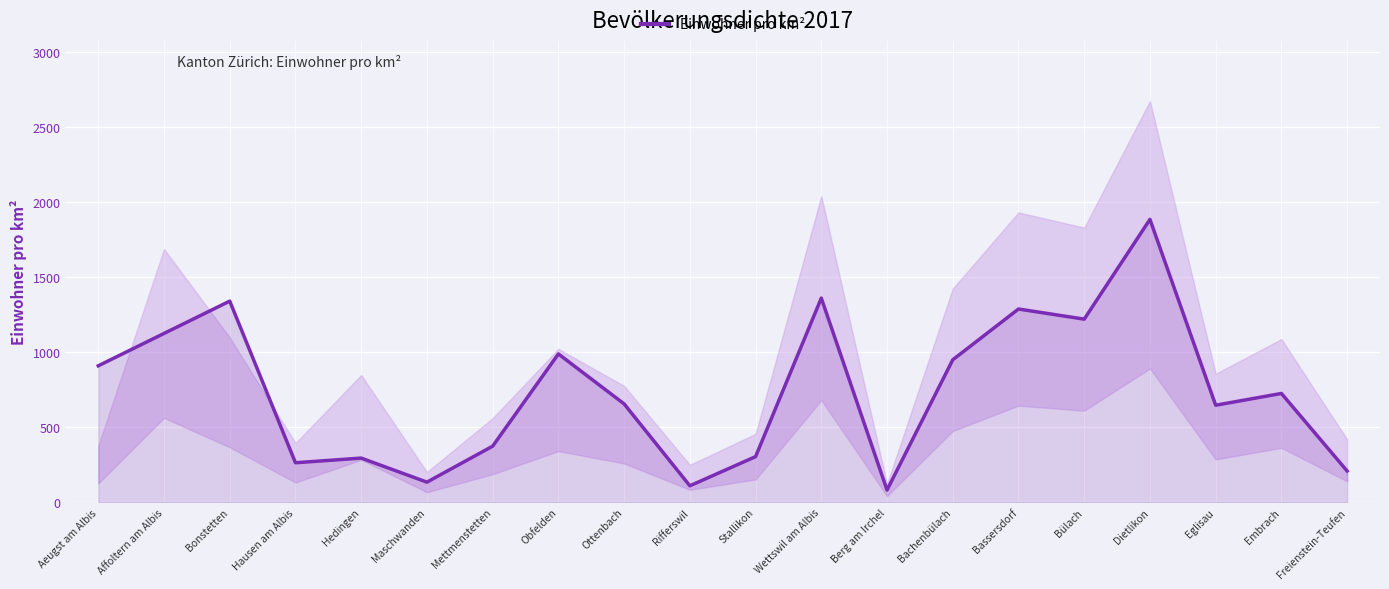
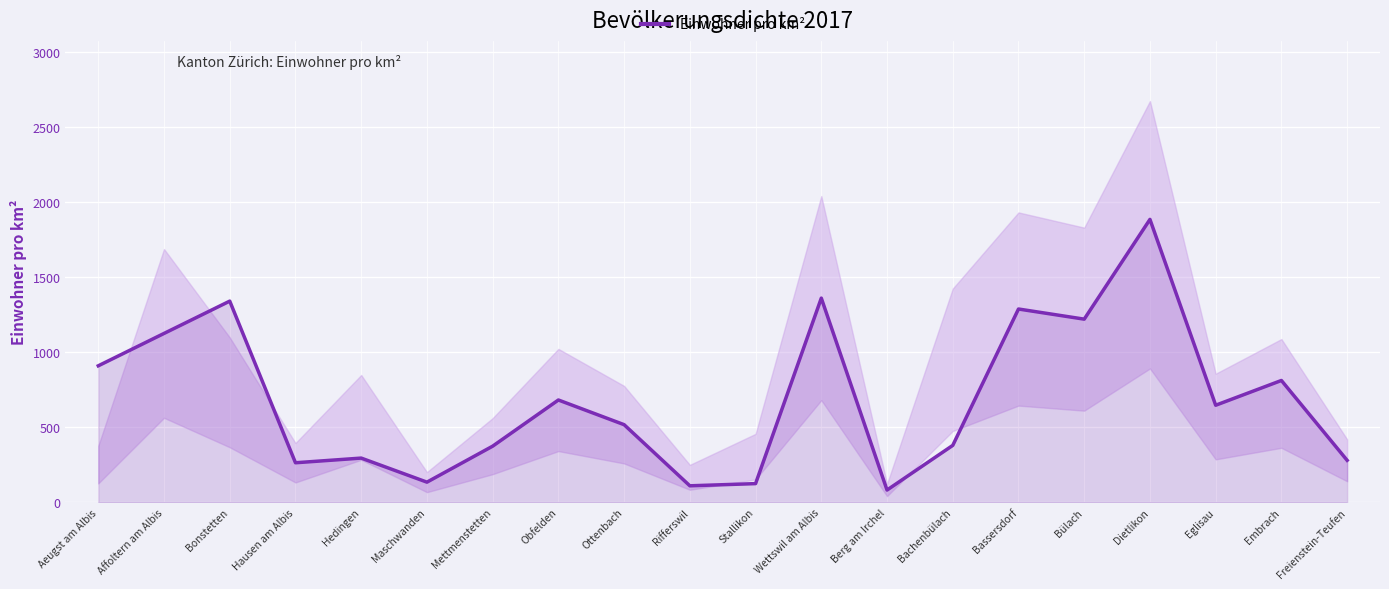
Einwohner pro km², Obfelden: 990 -> 680
Einwohner pro km², Ottenbach: 650 -> 520
Einwohner pro km², Stallikon: 300 -> 120
Einwohner pro km², Bachenbülach: 950 -> 380
Einwohner pro km², Embrach: 720 -> 810
Einwohner pro km², Freienstein-Teufen: 210 -> 280
